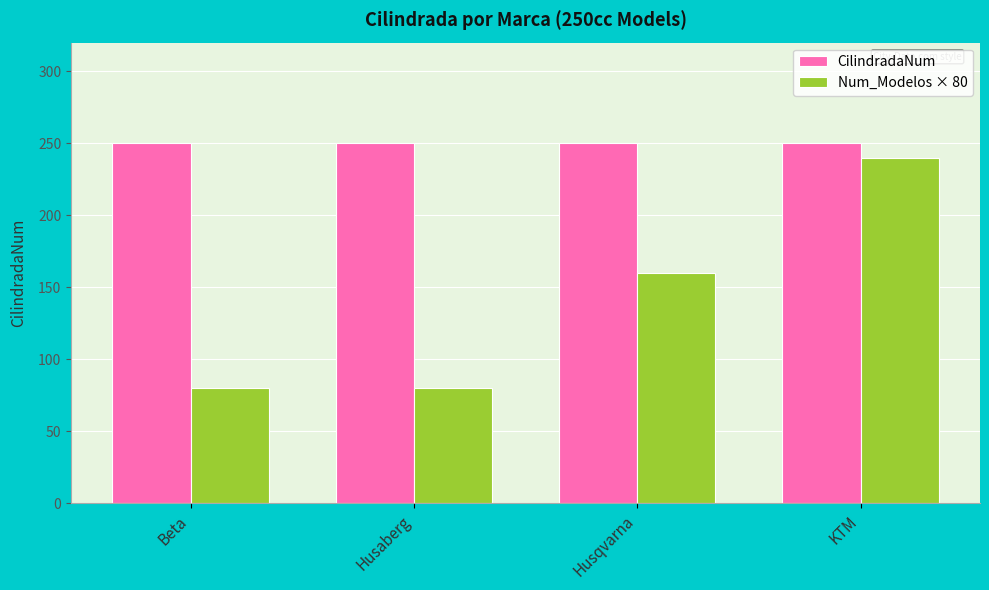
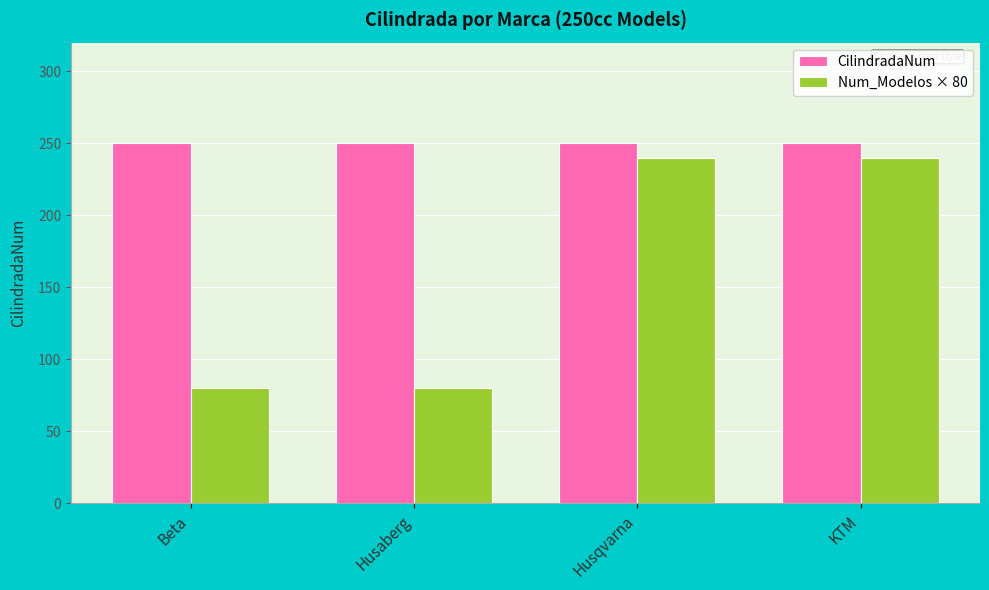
Num_Modelos × 80, Husqvarna: 160 -> 240
